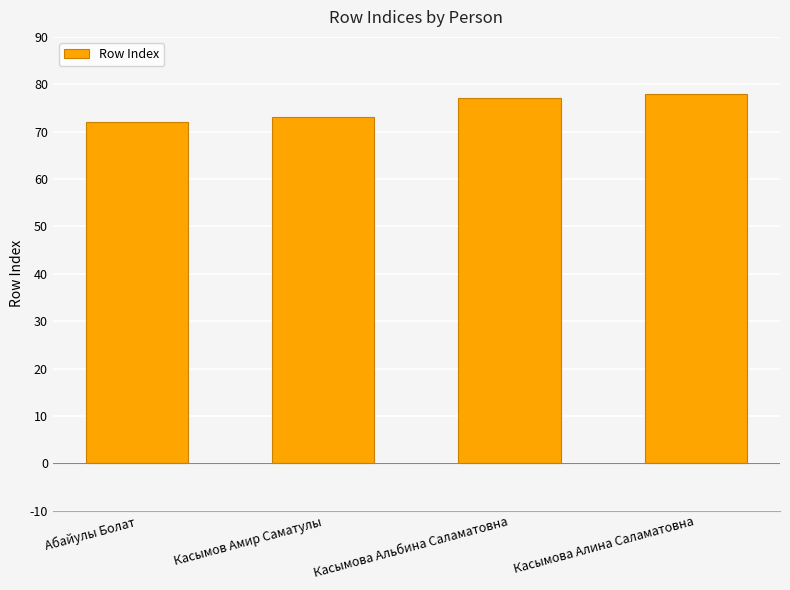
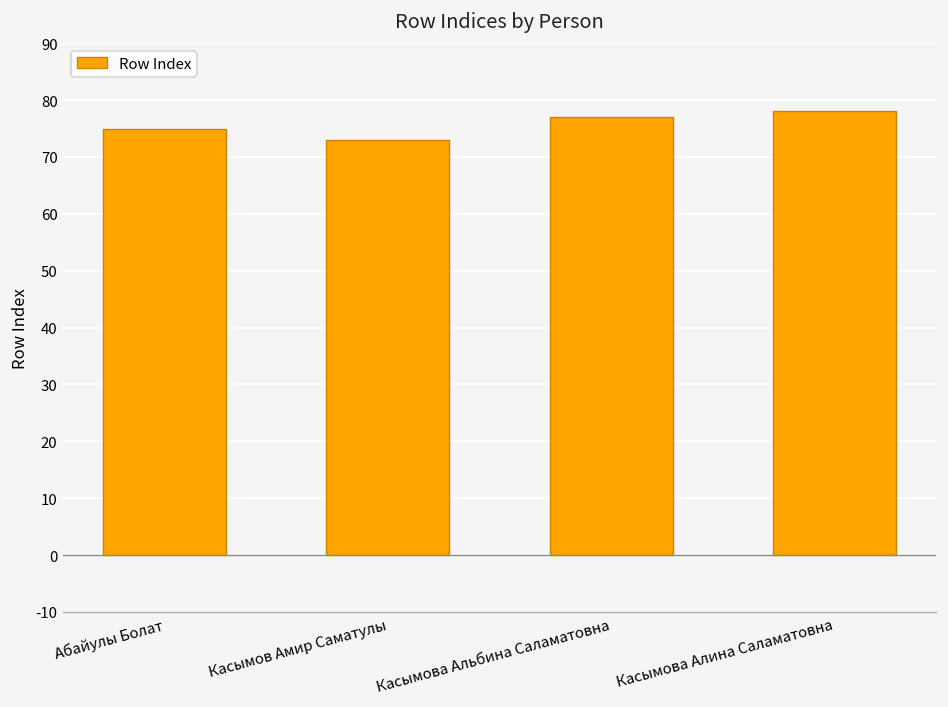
Абайулы Болат: 72 -> 75
